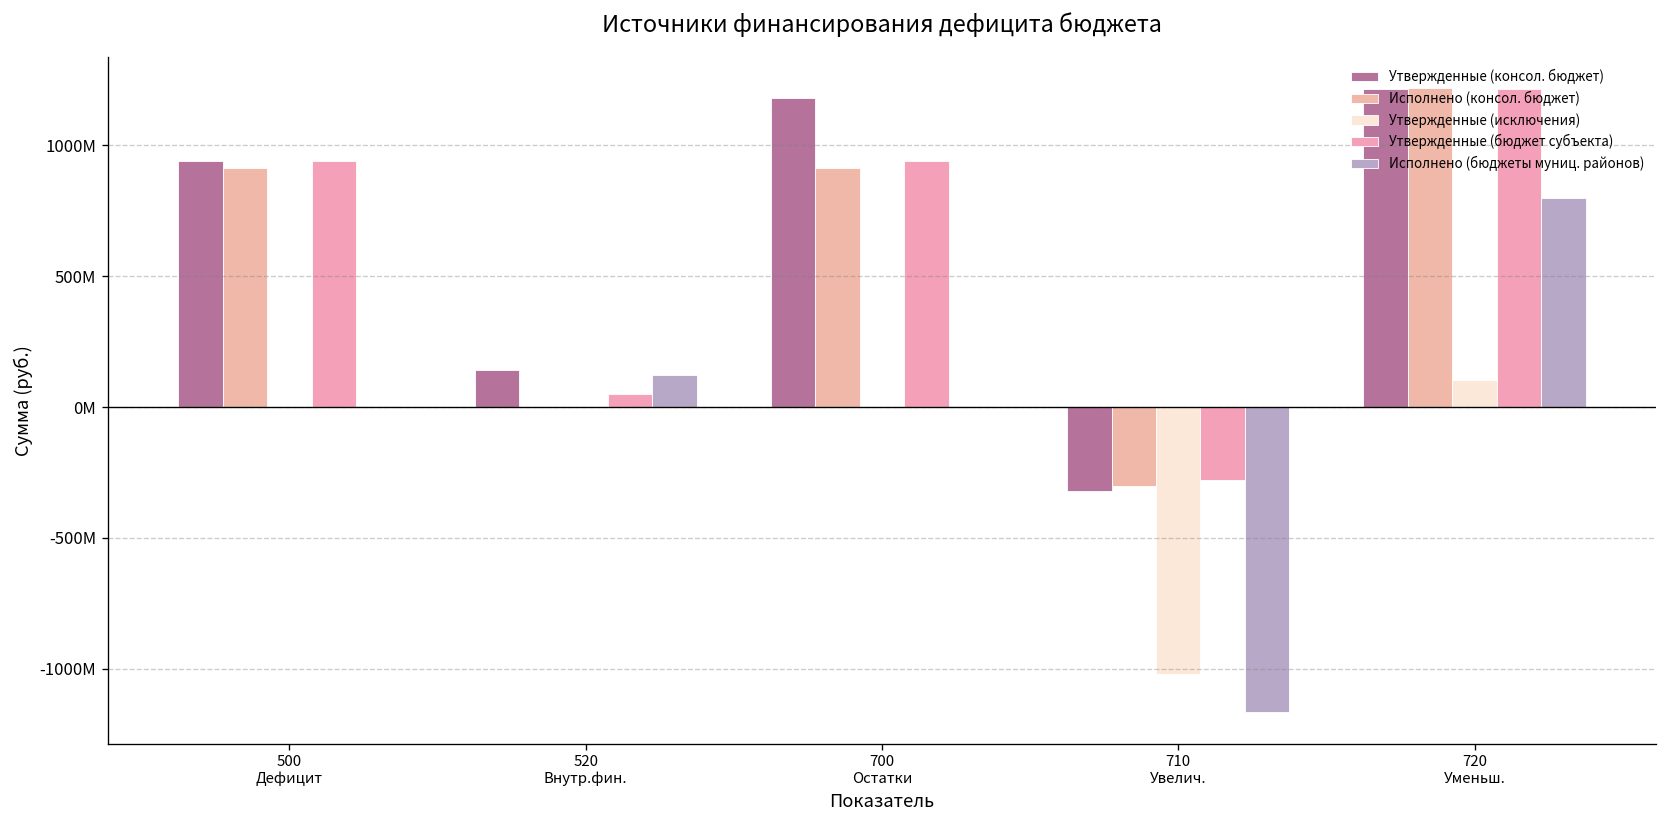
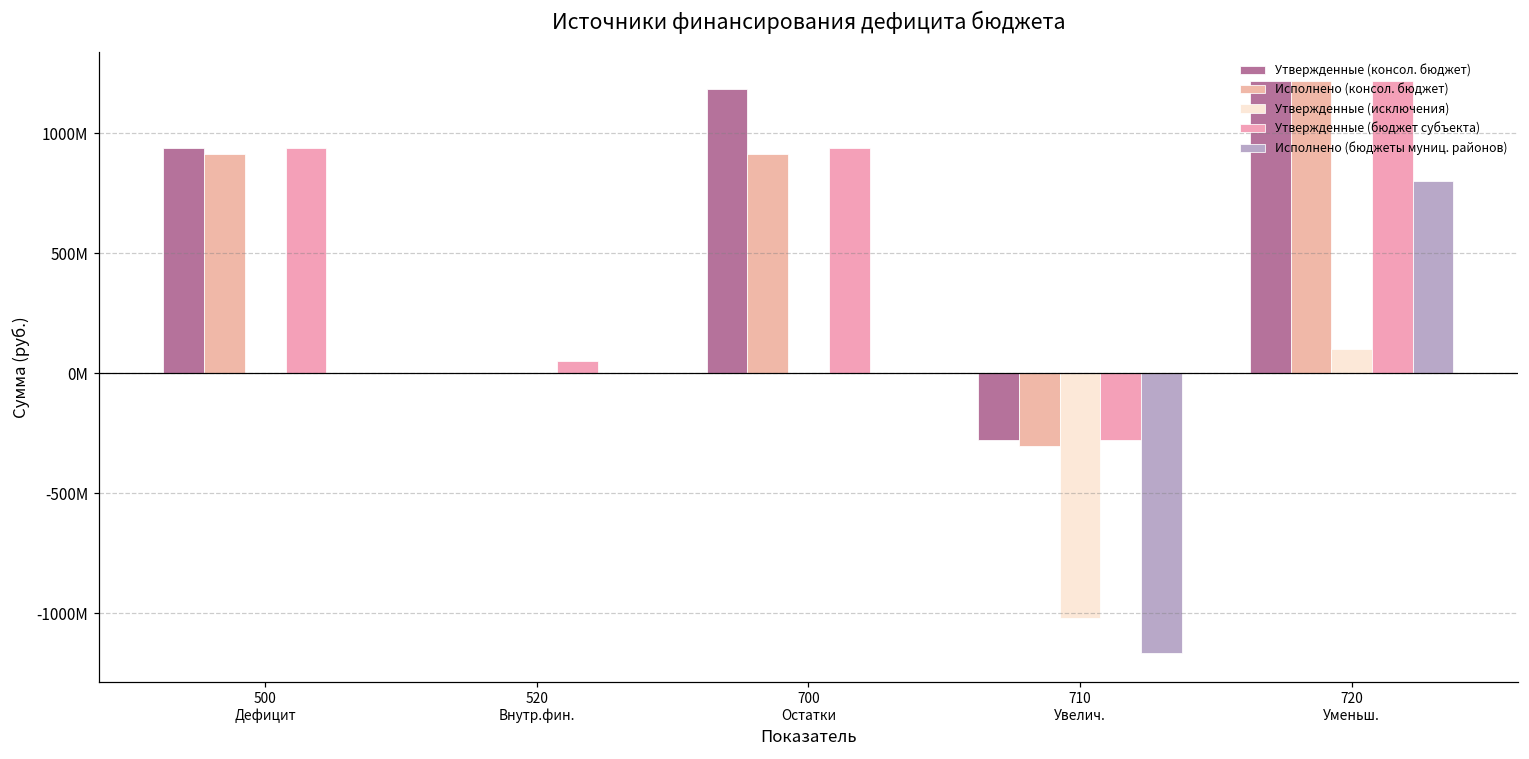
Утвержденные (консол. бюджет), 520 Внутр.фин.: 140000000 -> 0
Исполнено (бюджеты муниц. районов), 520 Внутр.фин.: 120000000 -> 0
Утвержденные (консол. бюджет), 710 Увелич.: -320000000 -> -280000000
